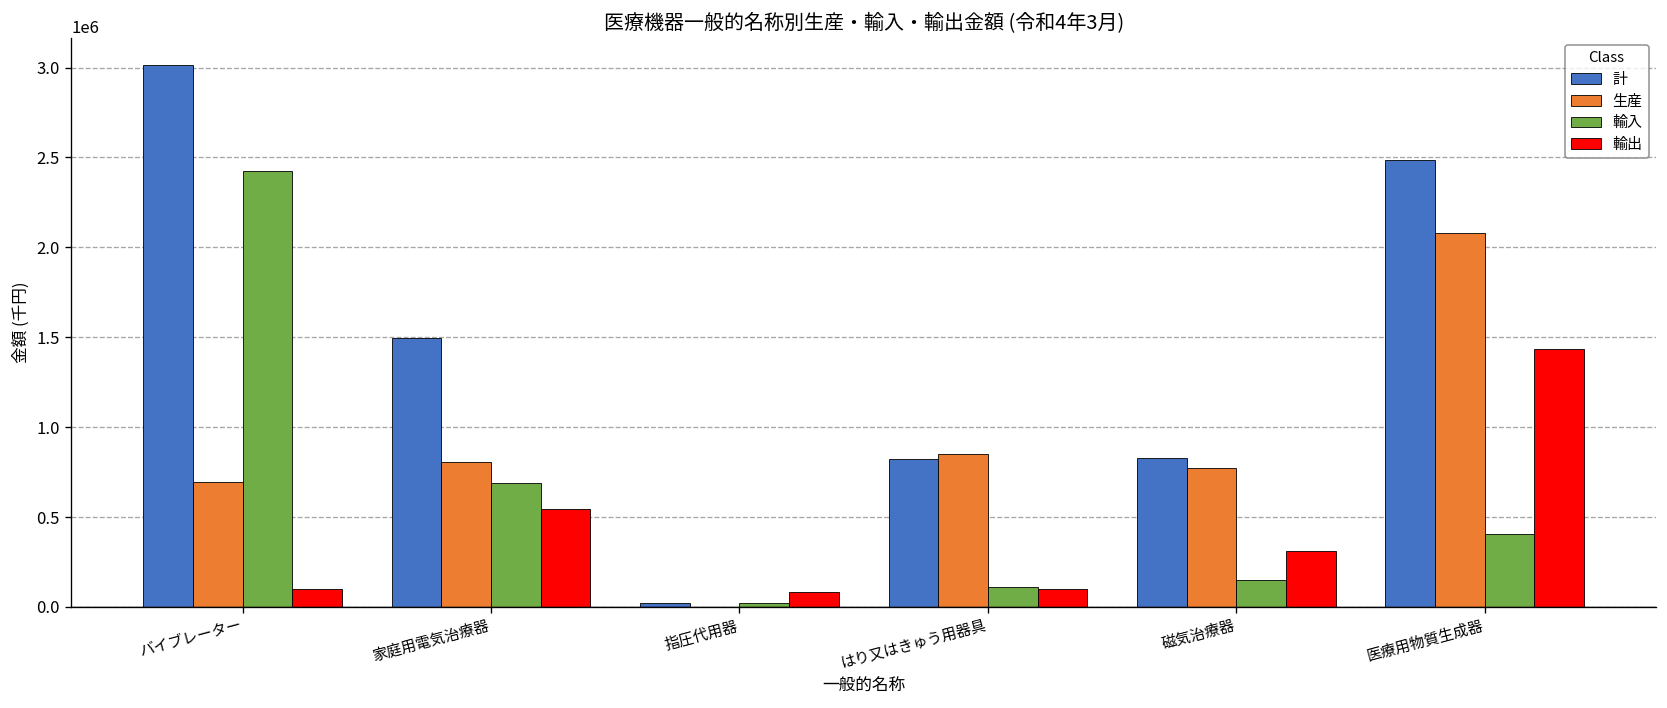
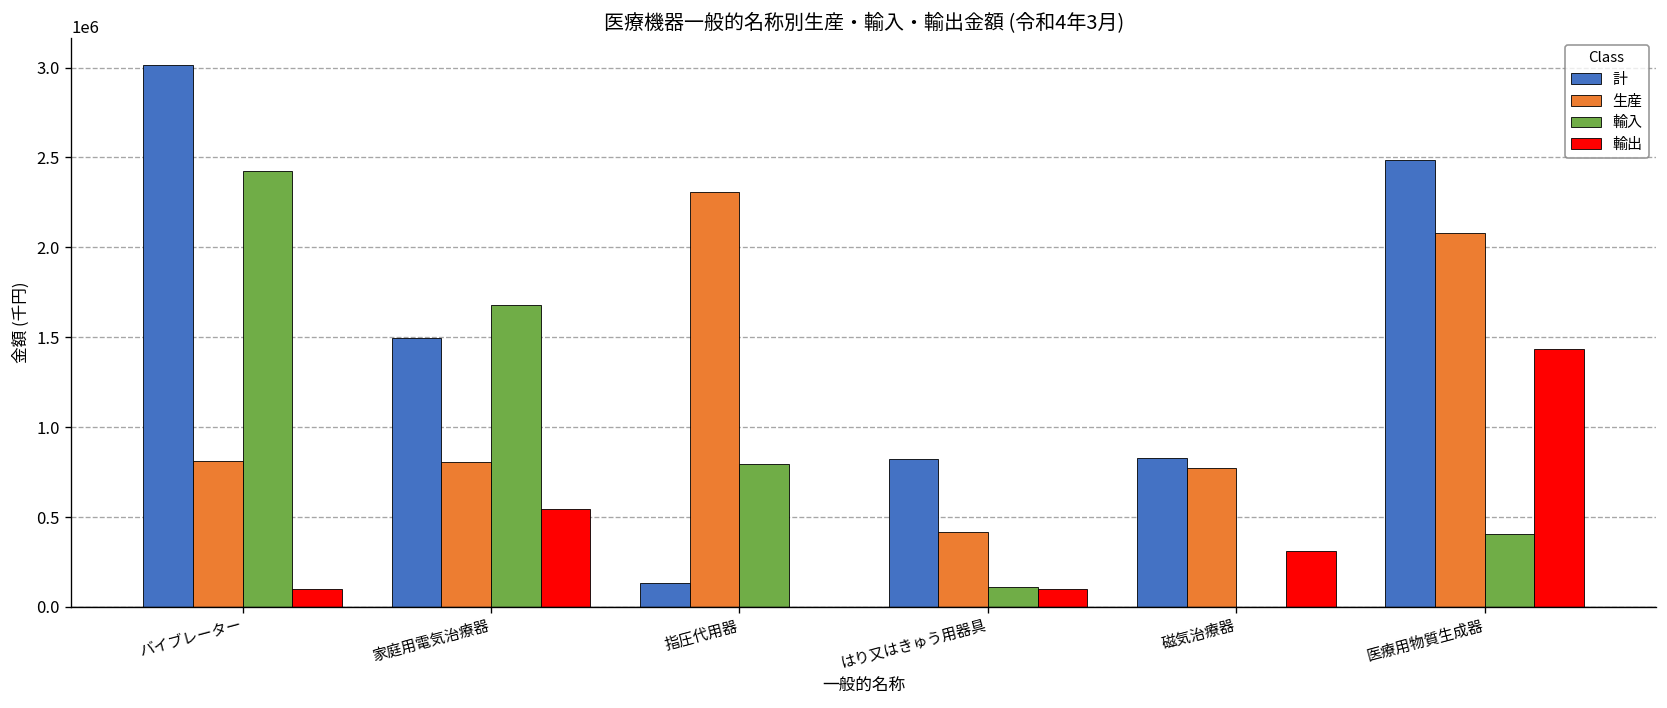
生産, バイブレーター: 700000 -> 810000
輸入, 家庭用電気治療器: 690000 -> 1680000
計, 指圧代用器: 20000 -> 130000
生産, 指圧代用器: 0 -> 2310000
輸入, 指圧代用器: 20000 -> 790000
輸出, 指圧代用器: 80000 -> 0
生産, はり又はきゅう用器具: 850000 -> 420000
輸入, 磁気治療器: 150000 -> 0
